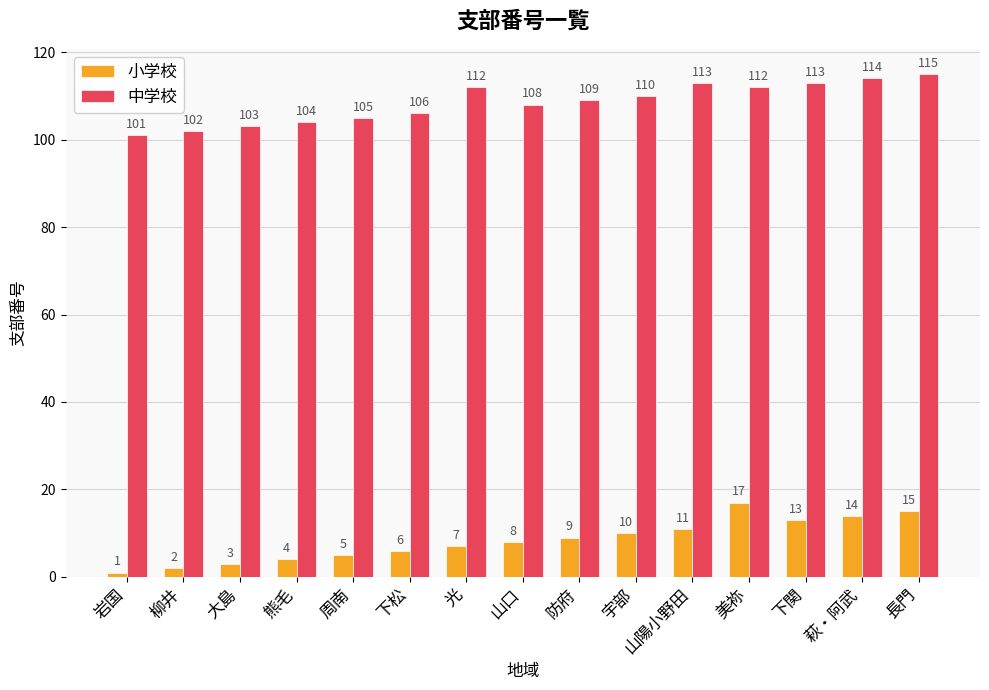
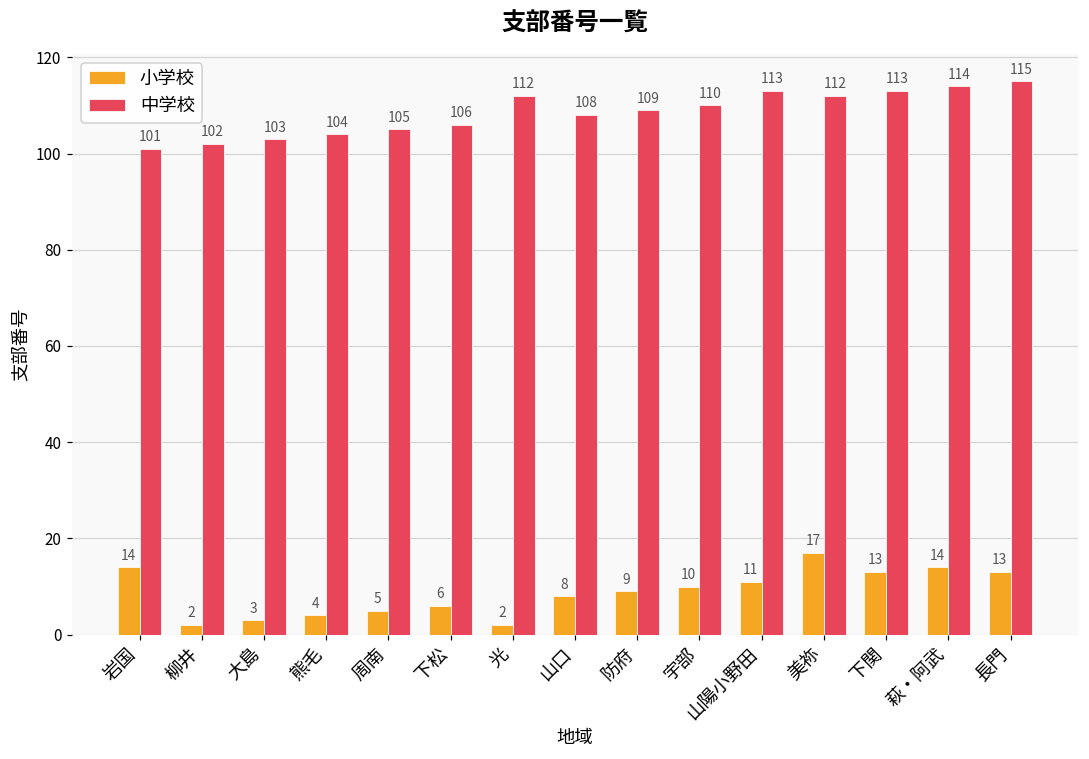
小学校, 岩国: 1 -> 14
小学校, 光: 7 -> 2
小学校, 長門: 15 -> 13
